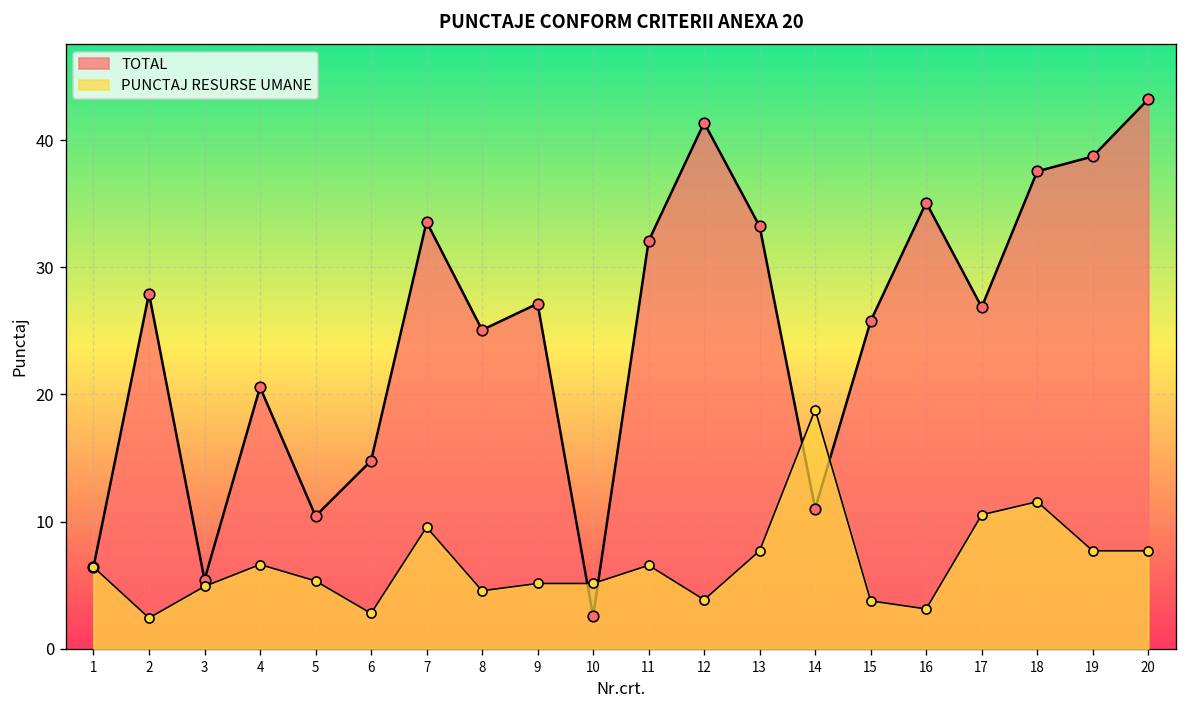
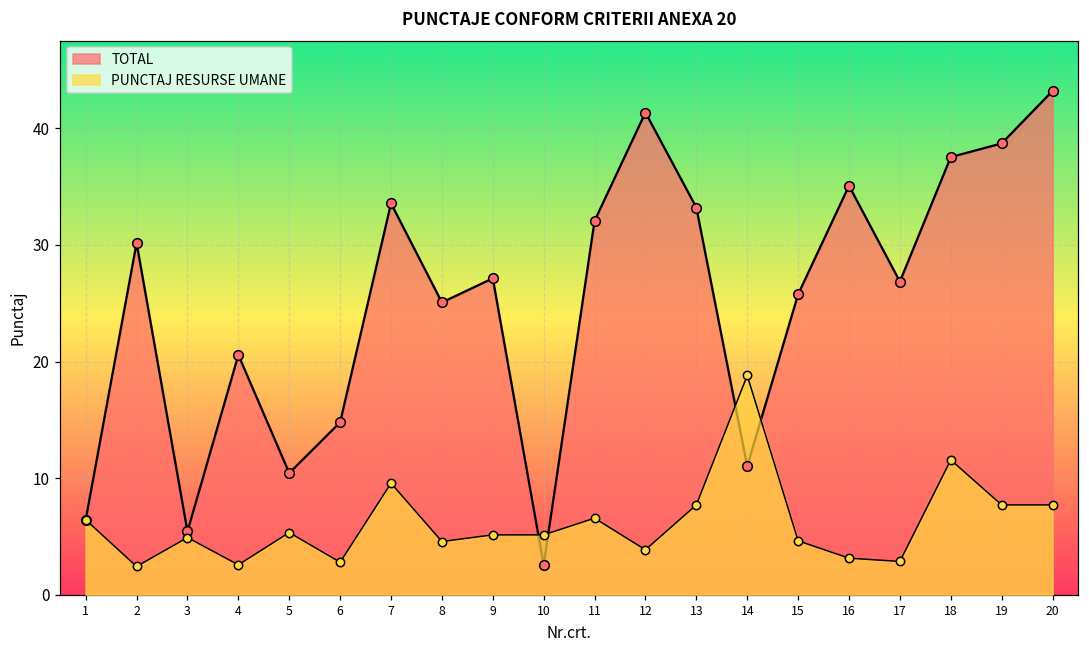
TOTAL, 2: 27.9 -> 30.2
PUNCTAJ RESURSE UMANE, 4: 6.6 -> 2.6
PUNCTAJ RESURSE UMANE, 15: 3.8 -> 4.6
PUNCTAJ RESURSE UMANE, 17: 10.5 -> 2.9
